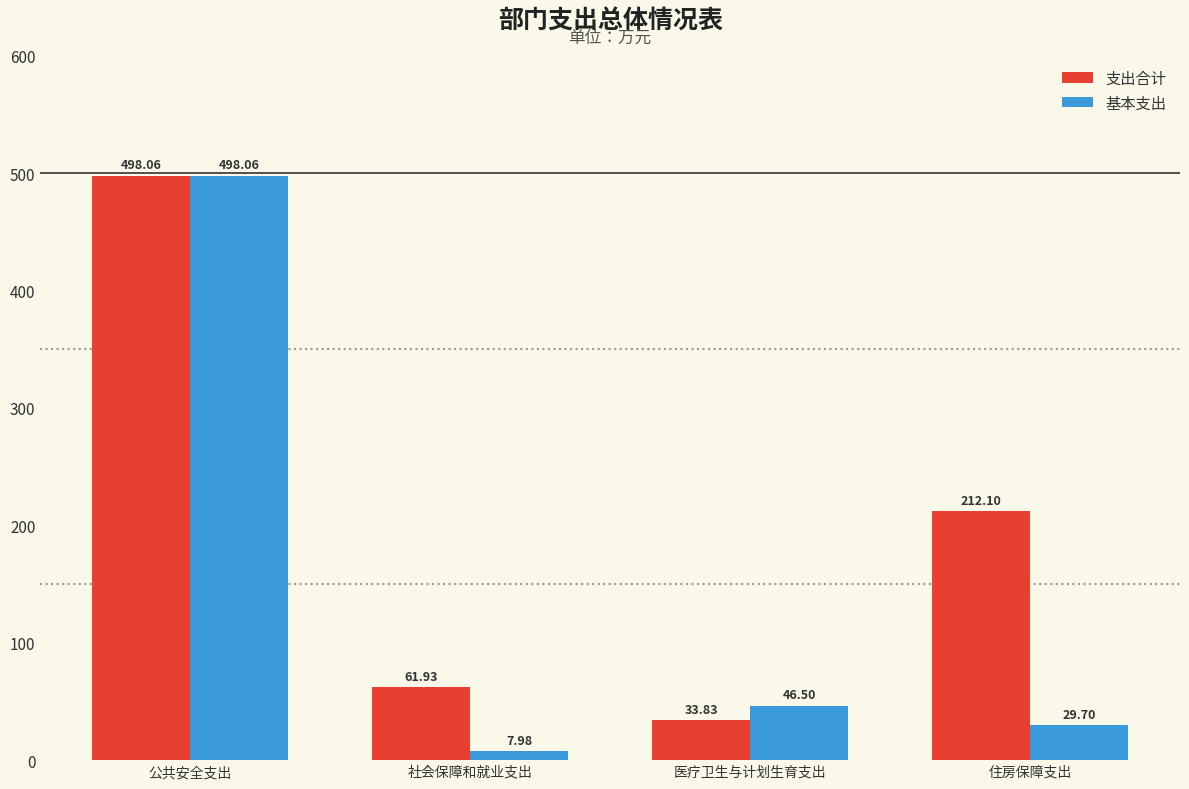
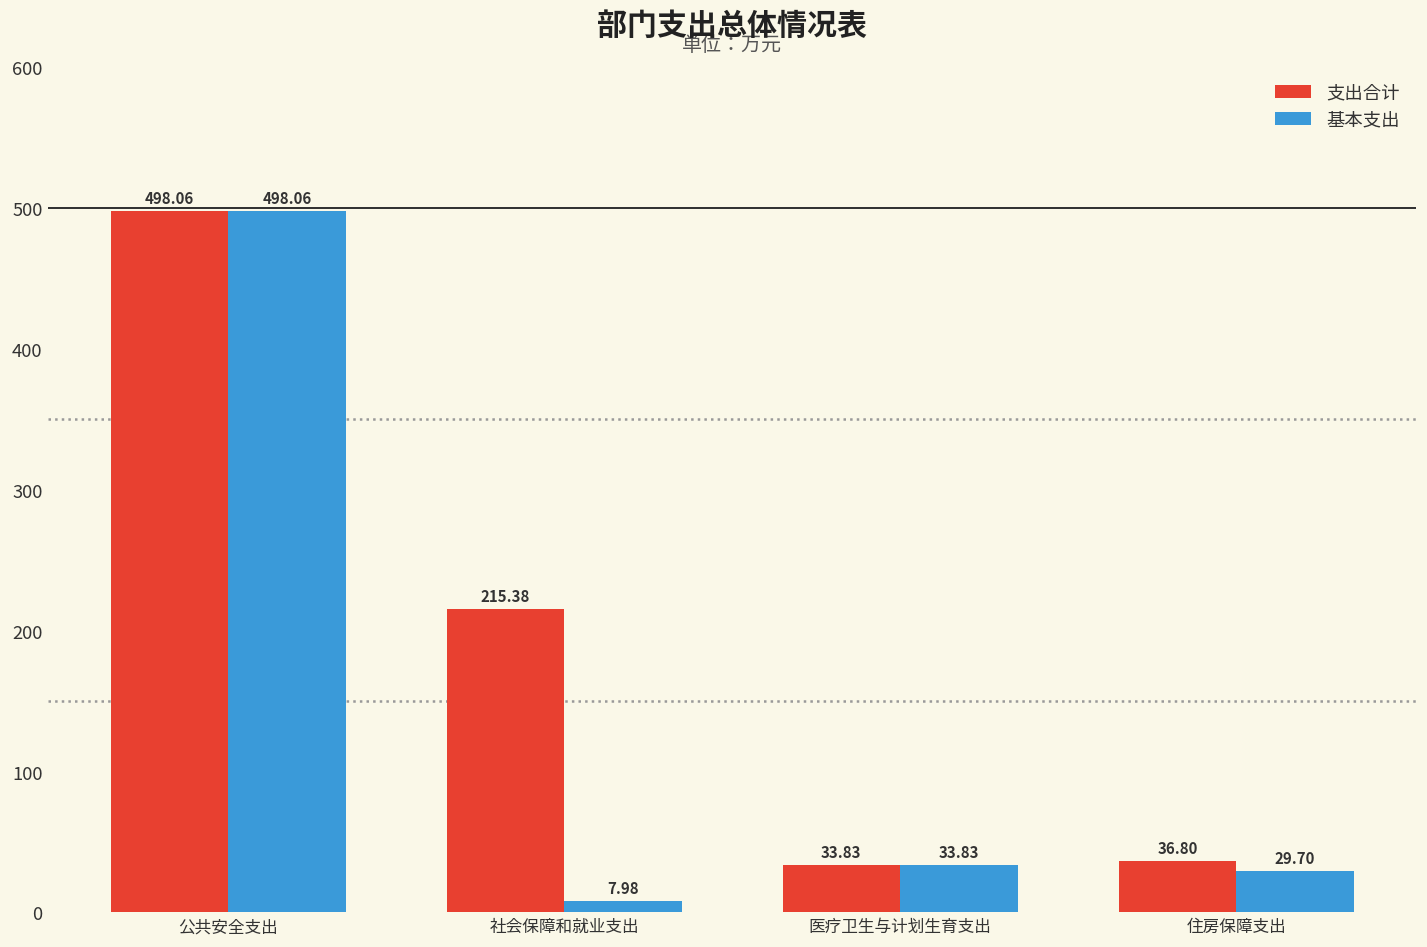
支出合计, 社会保障和就业支出: 61.93 -> 215.38
基本支出, 医疗卫生与计划生育支出: 46.50 -> 33.83
支出合计, 住房保障支出: 212.10 -> 36.80
